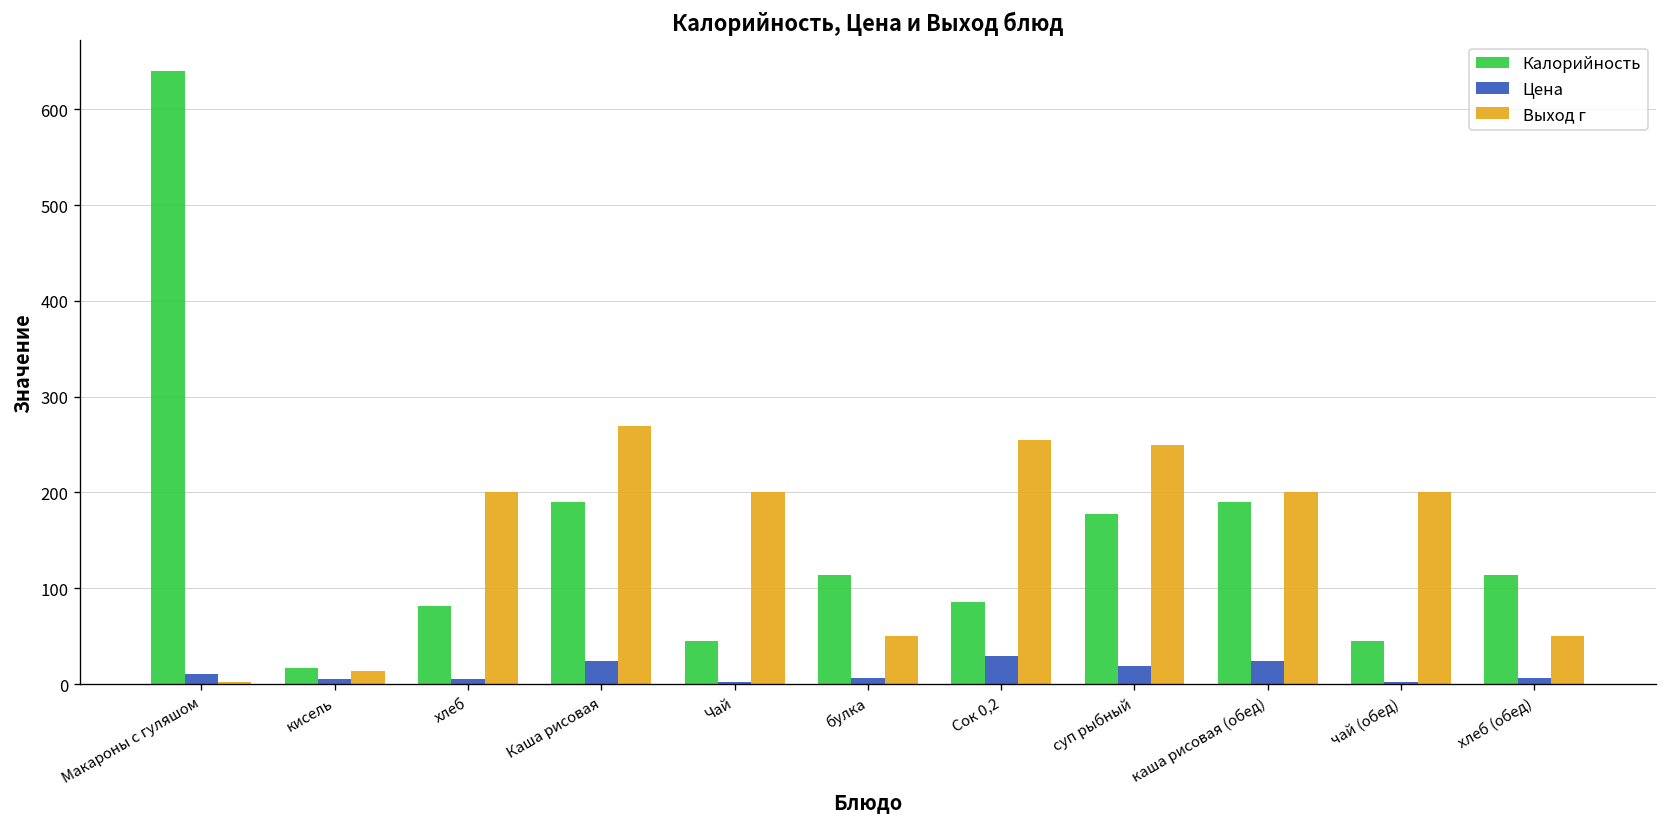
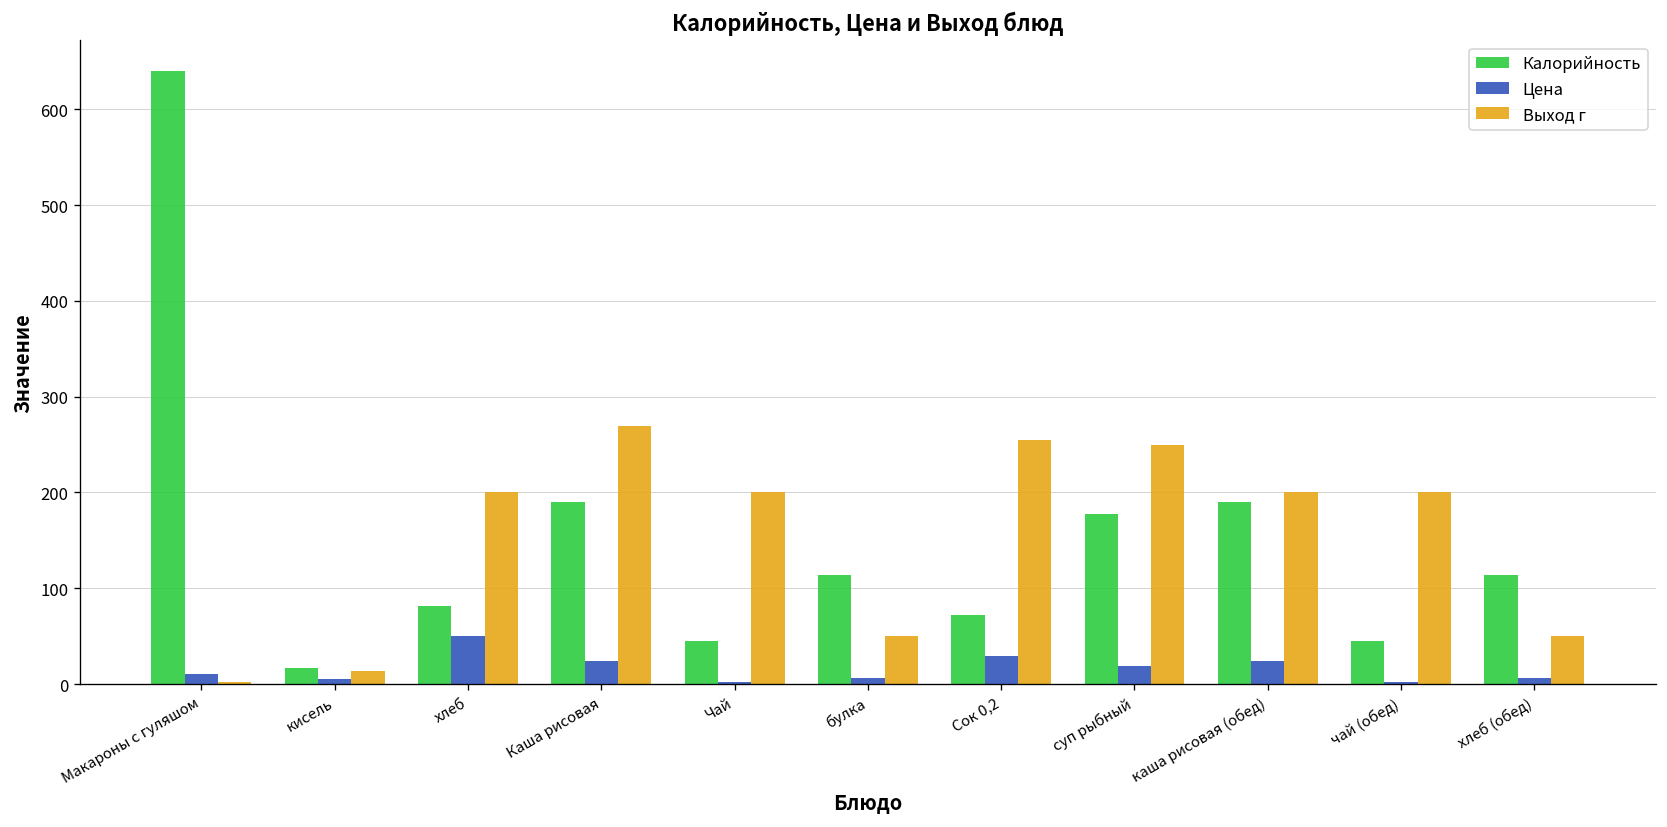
Цена, хлеб: 0 -> 50
Калорийность, Сок 0,2: 90 -> 70
